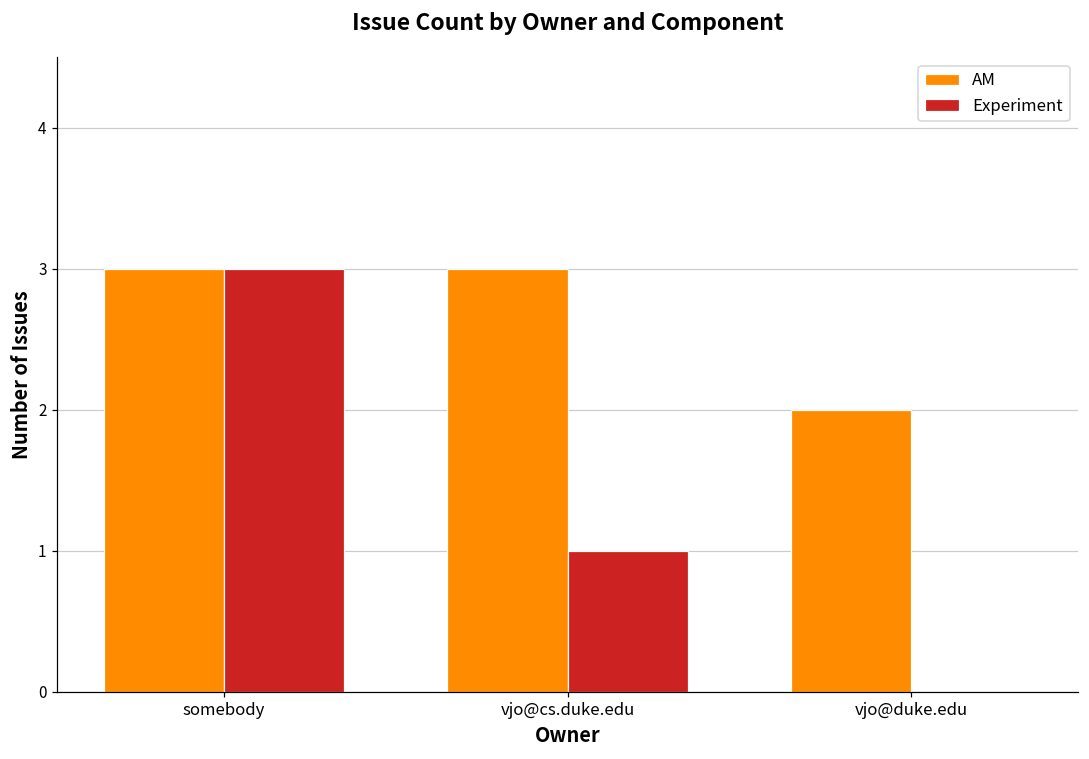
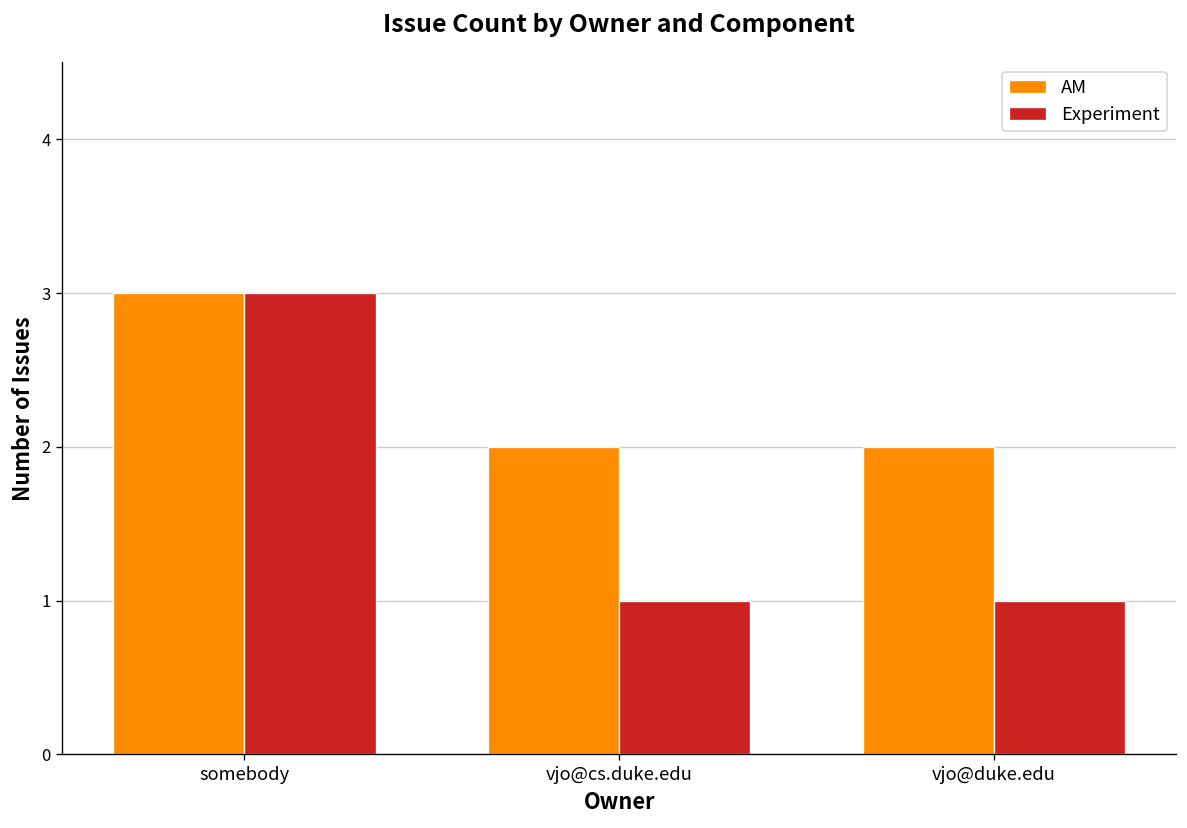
AM, vjo@cs.duke.edu: 3 -> 2
Experiment, vjo@duke.edu: 0 -> 1
